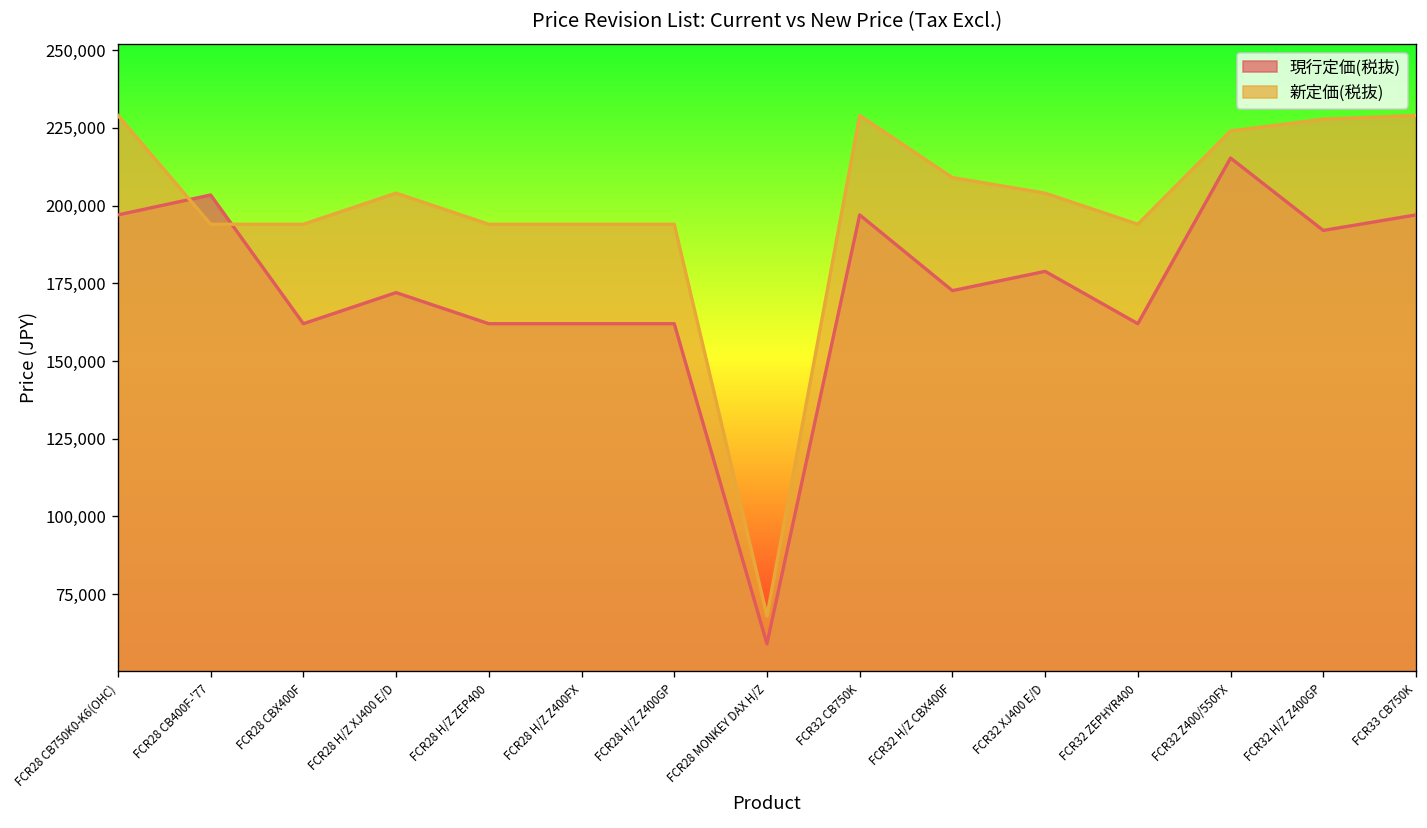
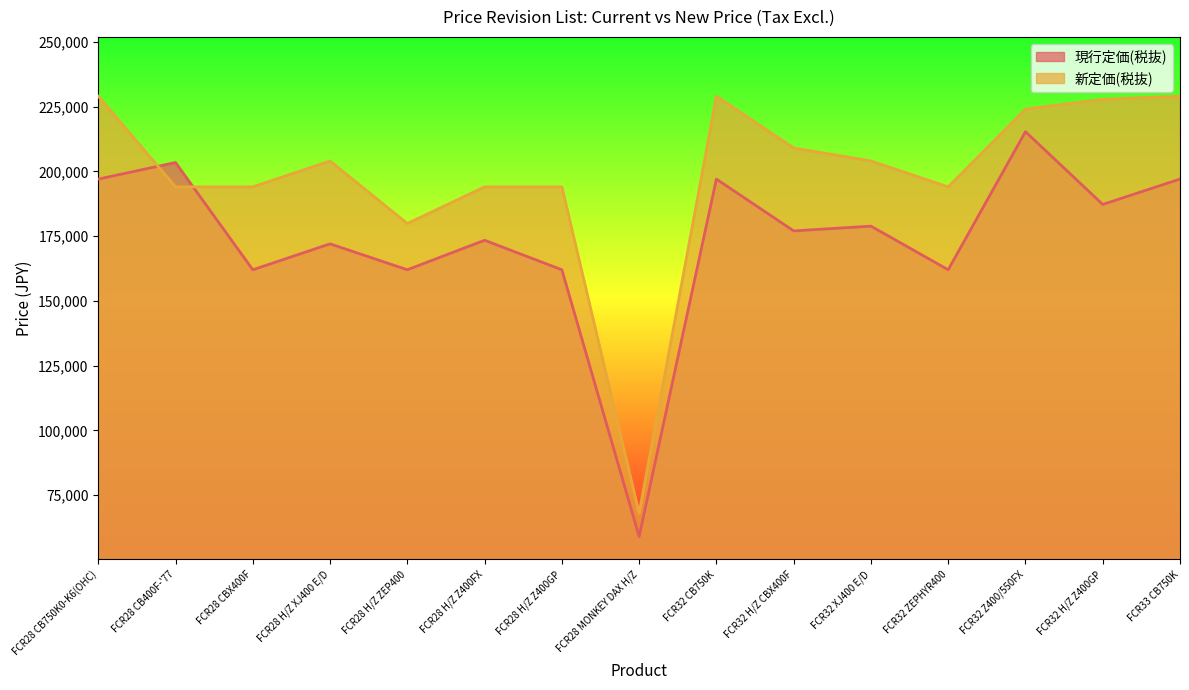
新定価(税抜), FCR28 H/Z ZEP400: 194,000 -> 180,000
現行定価(税抜), FCR28 H/Z Z400FX: 162,000 -> 173,000
現行定価(税抜), FCR32 H/Z CBX400F: 173,000 -> 177,000
現行定価(税抜), FCR32 H/Z Z400GP: 192,000 -> 187,000
